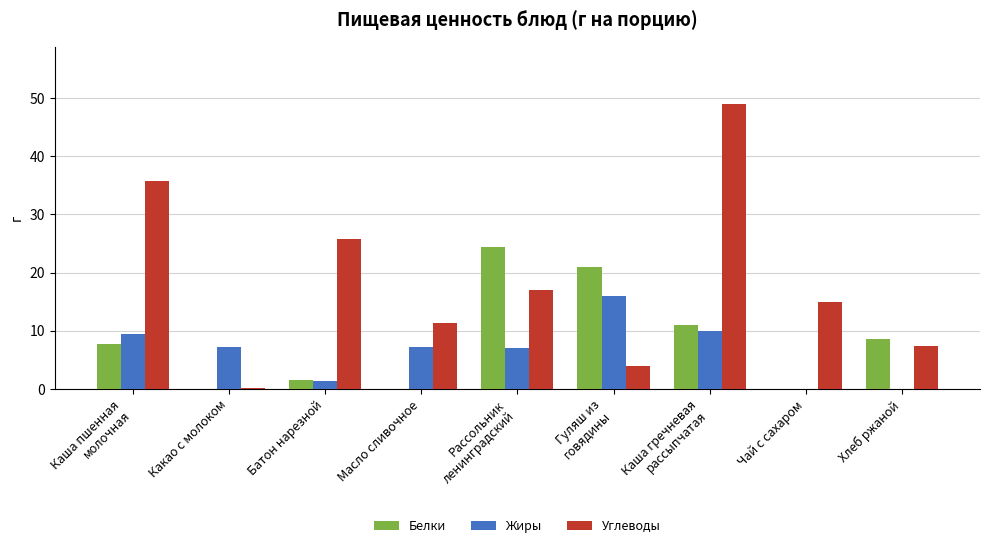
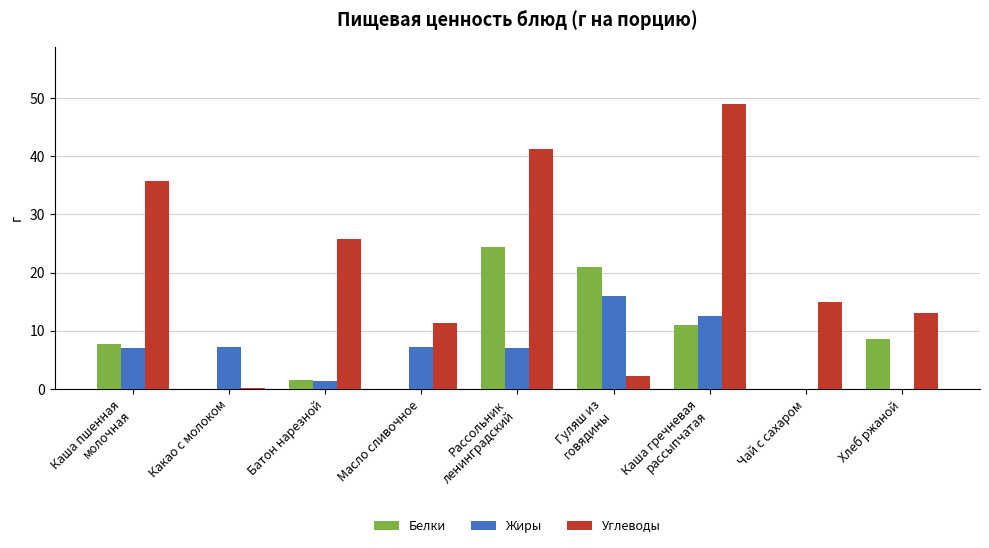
Жиры, Каша пшенная молочная: 9 -> 7
Углеводы, Рассольник ленинградский: 17 -> 41
Углеводы, Гуляш из говядины: 4 -> 2
Жиры, Каша гречневая рассыпчатая: 10 -> 13
Углеводы, Хлеб ржаной: 7 -> 13
